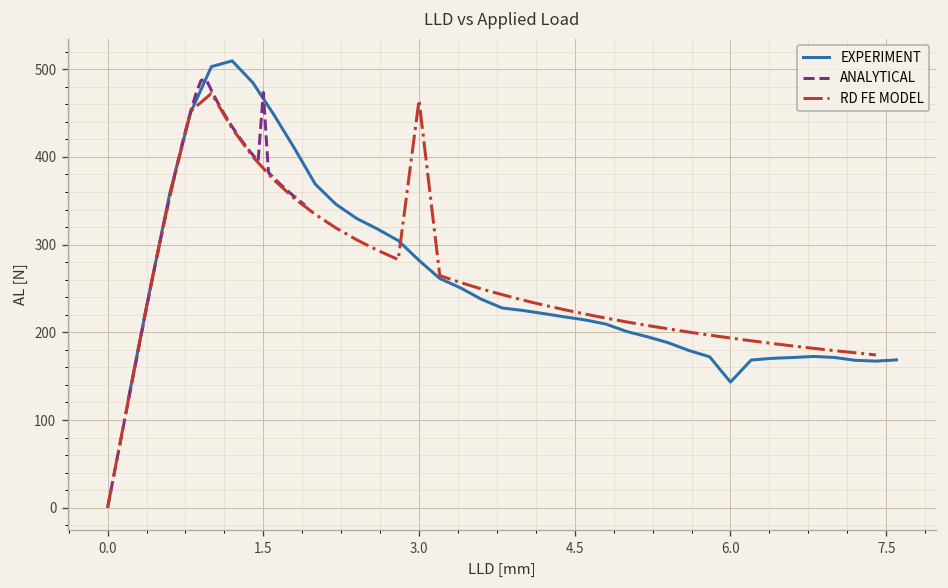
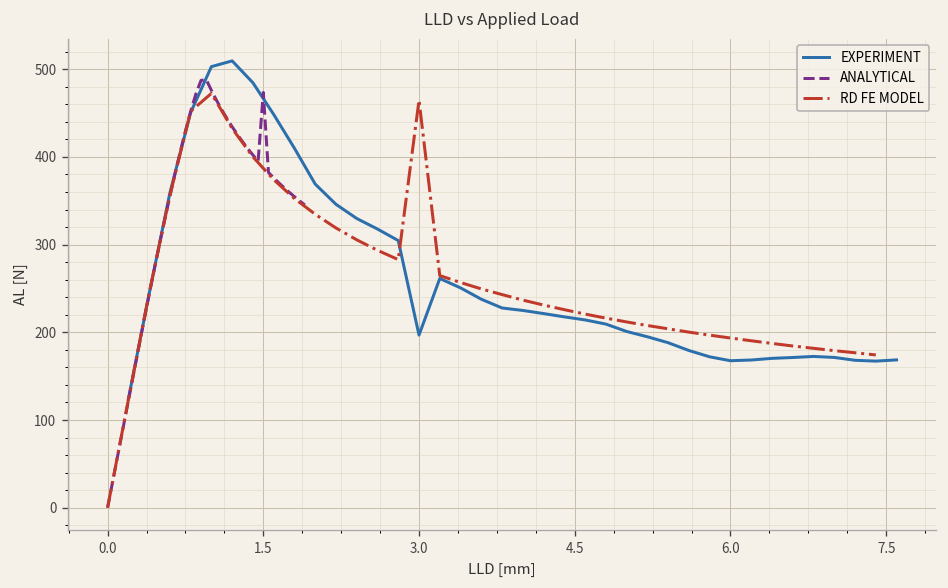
EXPERIMENT, 3.0: 280 -> 200
EXPERIMENT, 6.0: 140 -> 170
